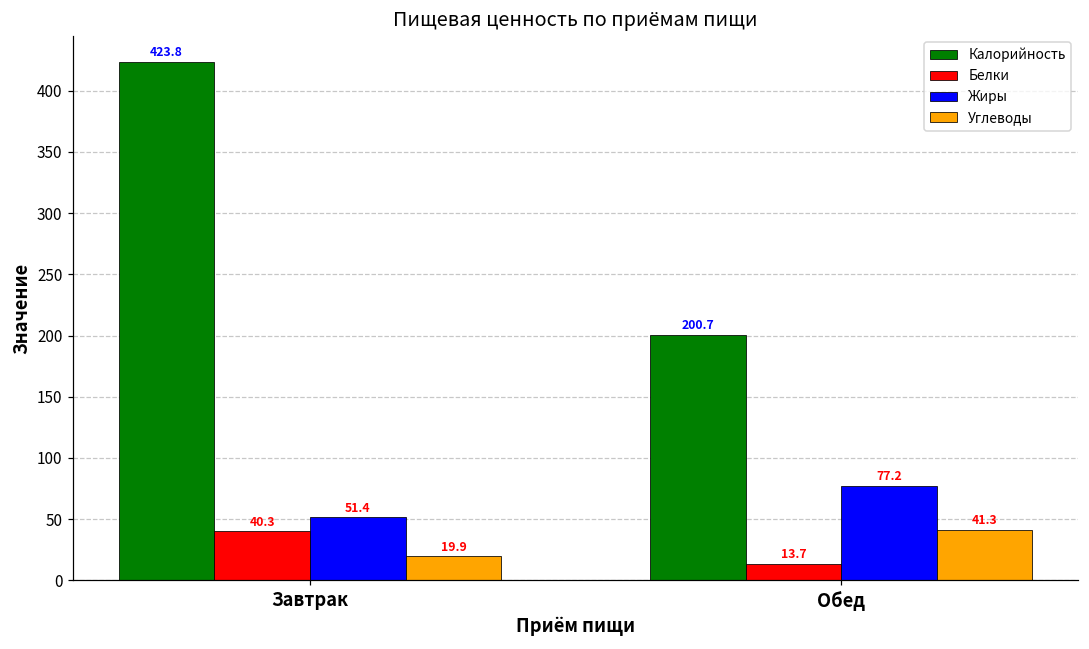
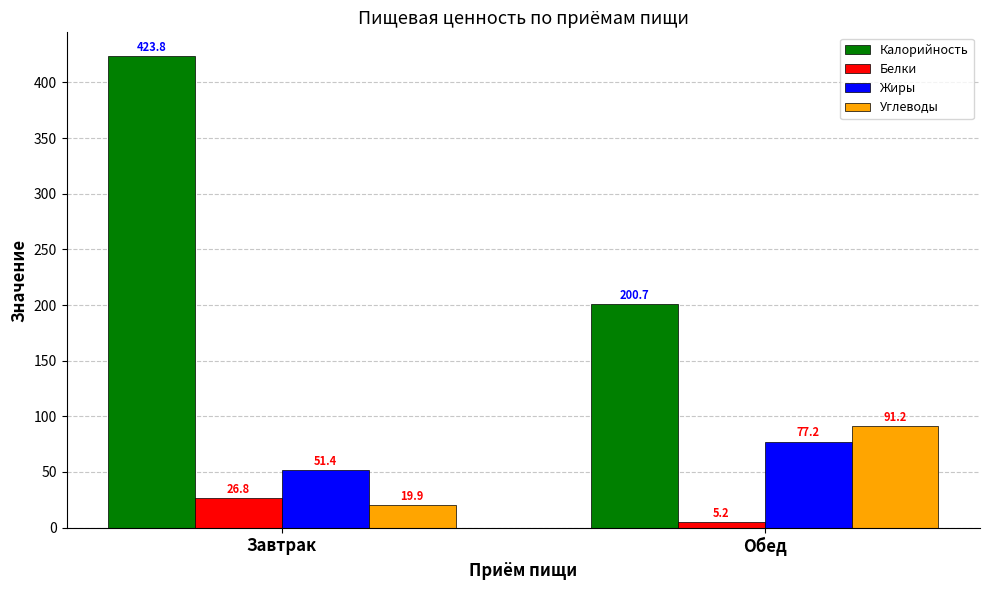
Белки, Завтрак: 40.3 -> 26.8
Белки, Обед: 13.7 -> 5.2
Углеводы, Обед: 41.3 -> 91.2
